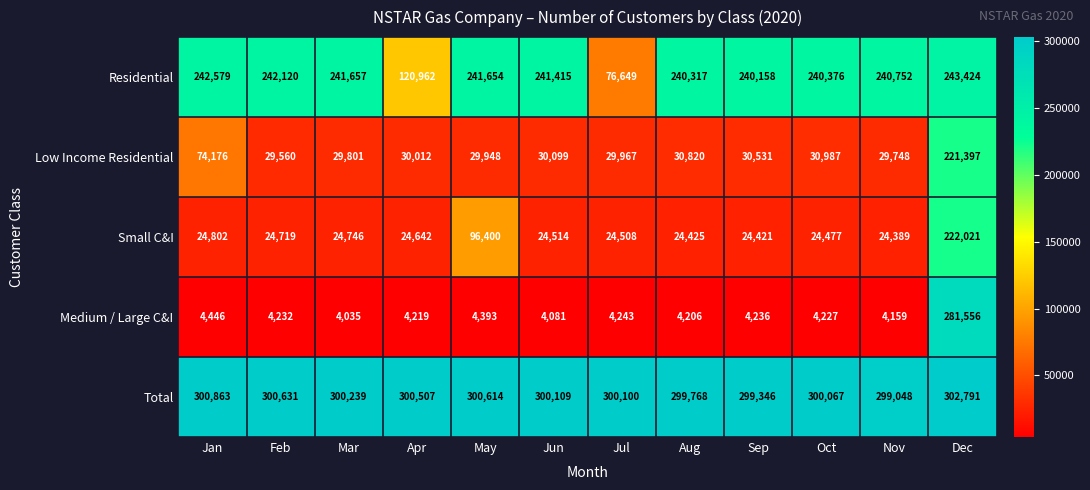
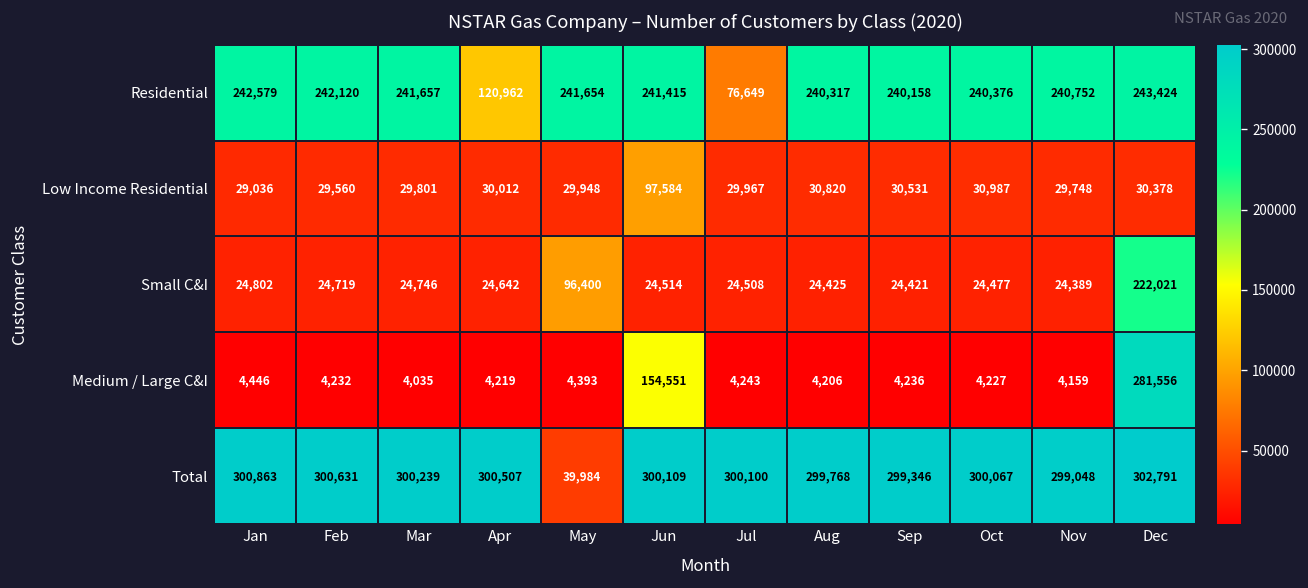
Low Income Residential, Jan: 74,176 -> 29,036
Low Income Residential, Jun: 30,099 -> 97,584
Low Income Residential, Dec: 221,397 -> 30,378
Medium / Large C&I, Jun: 4,081 -> 154,551
Total, May: 300,614 -> 39,984
